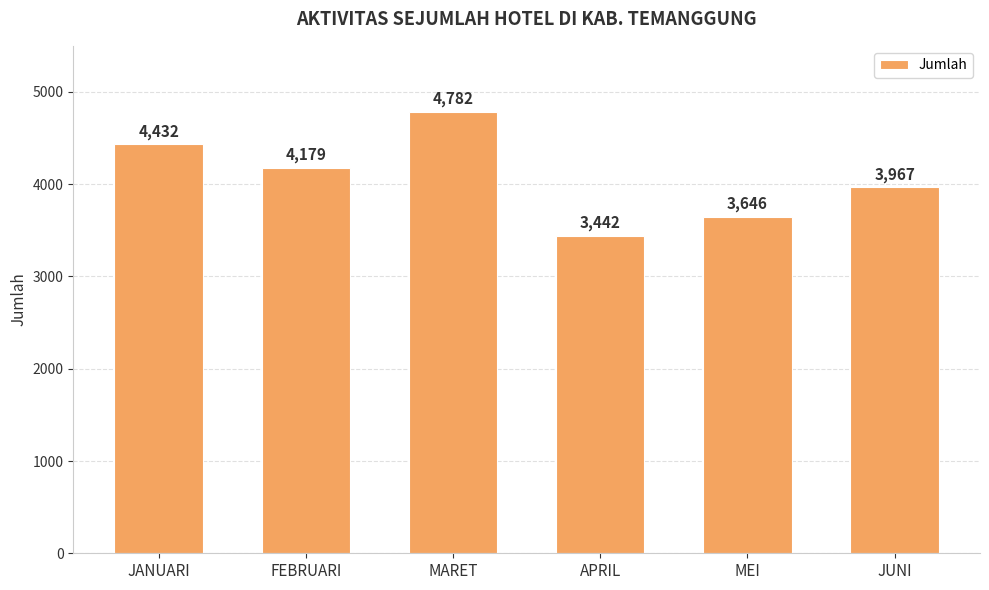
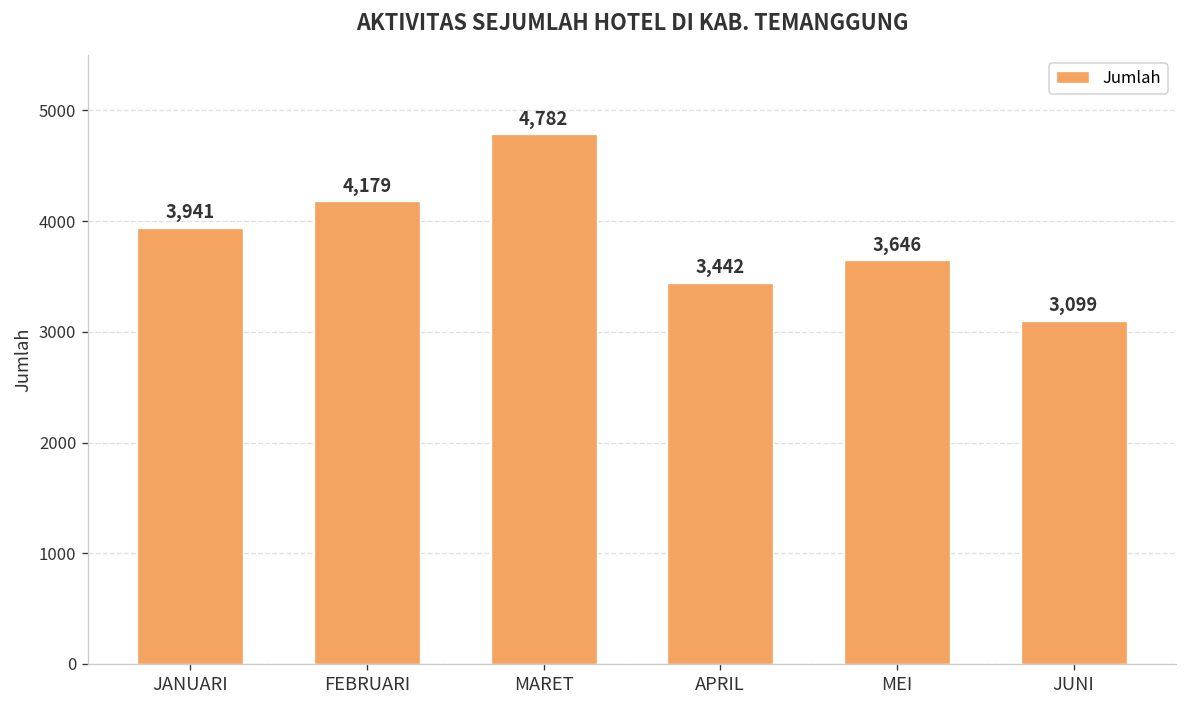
JANUARI: 4,432 -> 3,941
JUNI: 3,967 -> 3,099
